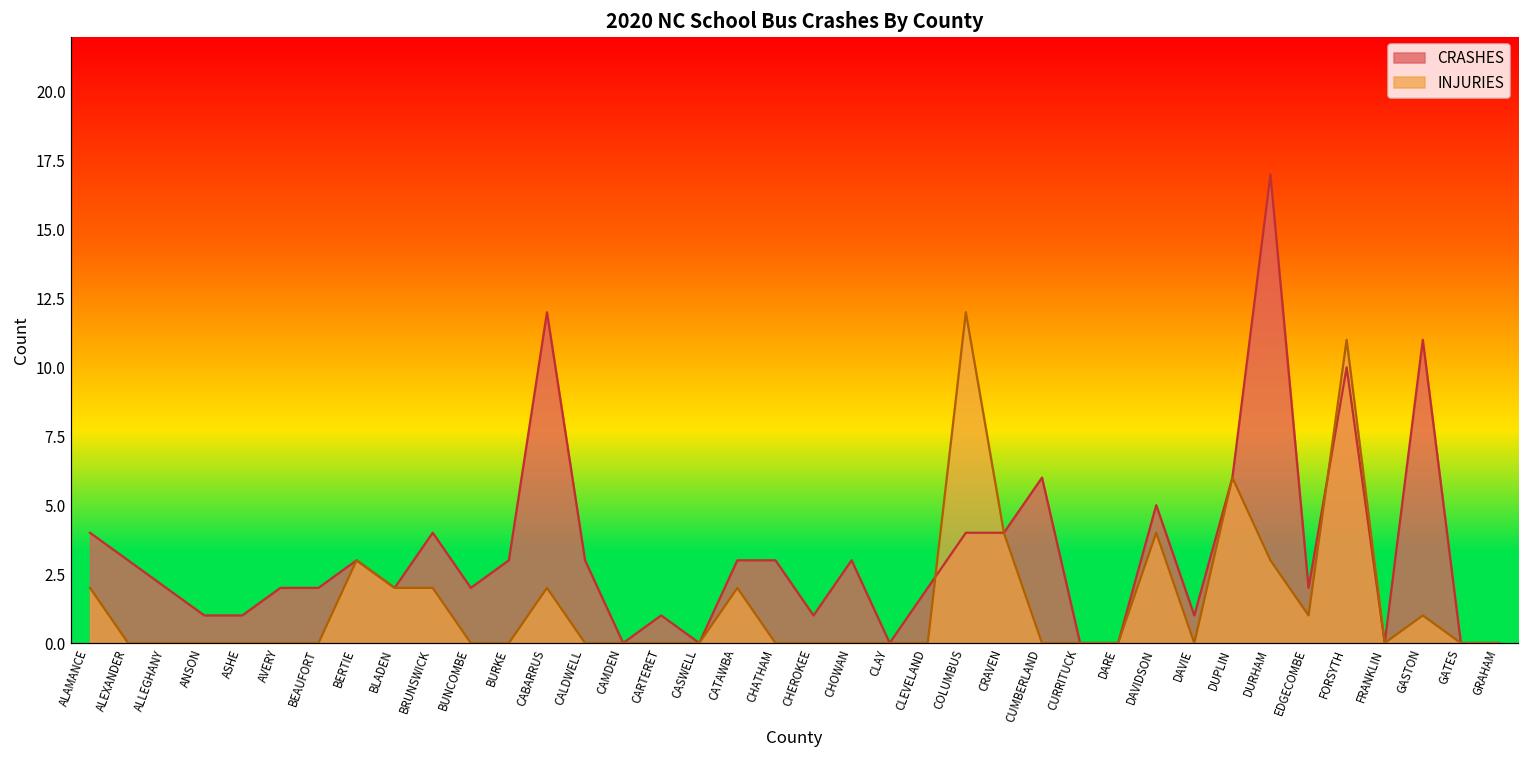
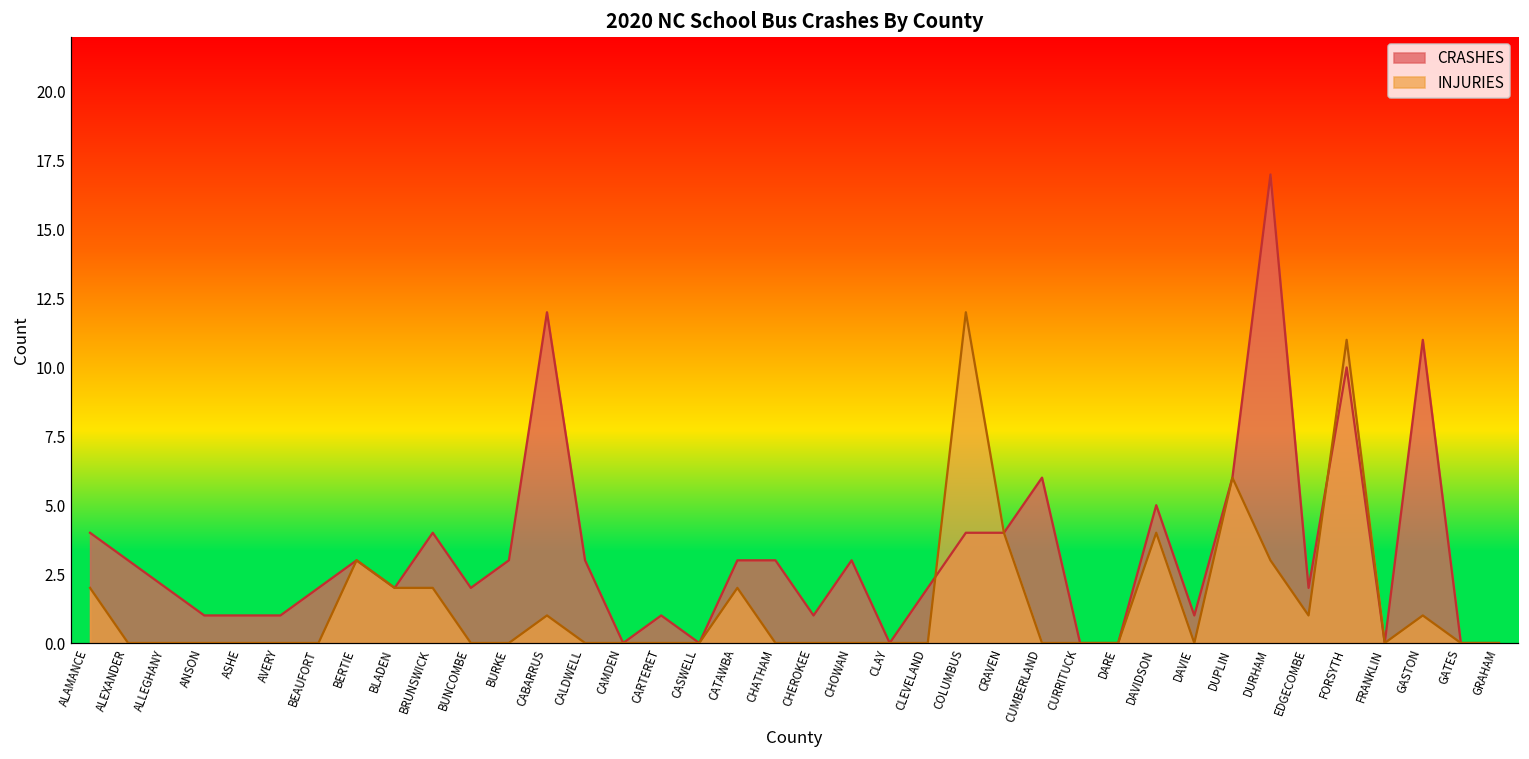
CRASHES, AVERY: 2 -> 1
INJURIES, CABARRUS: 2 -> 1
